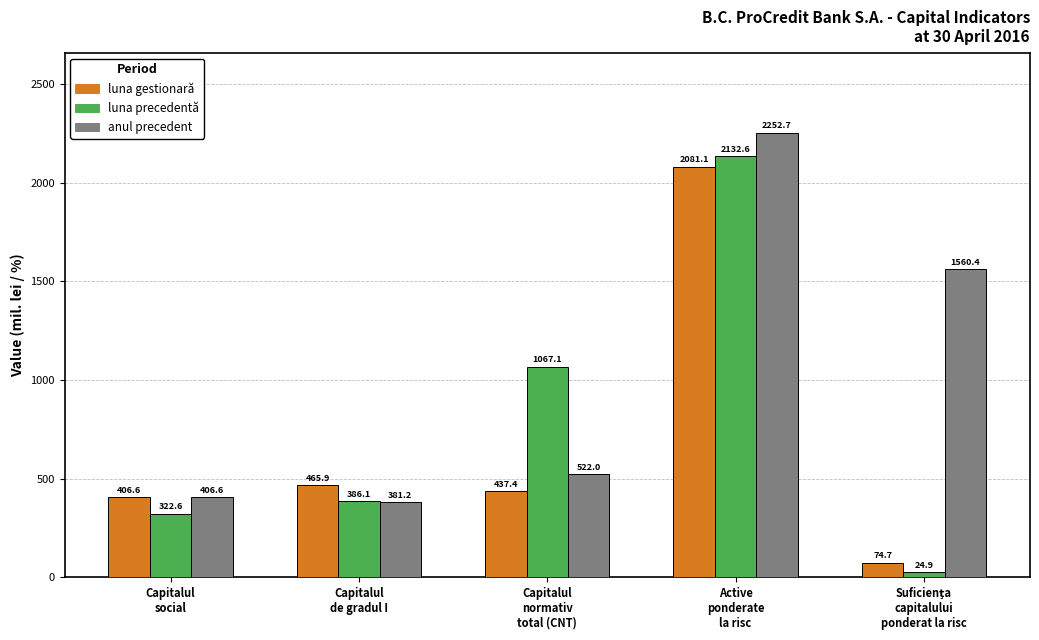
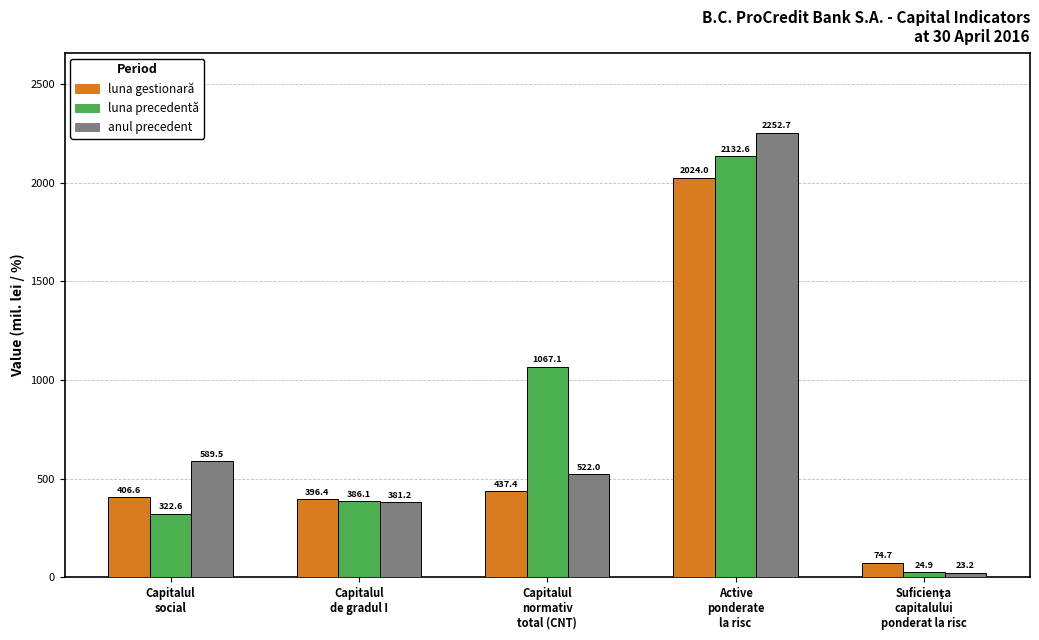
anul precedent, Capitalul social: 406.6 -> 589.5
luna gestionară, Capitalul de gradul I: 465.9 -> 396.4
luna gestionară, Active ponderate la risc: 2081.1 -> 2024.0
anul precedent, Suficienţa capitalului ponderat la risc: 1560.4 -> 23.2
